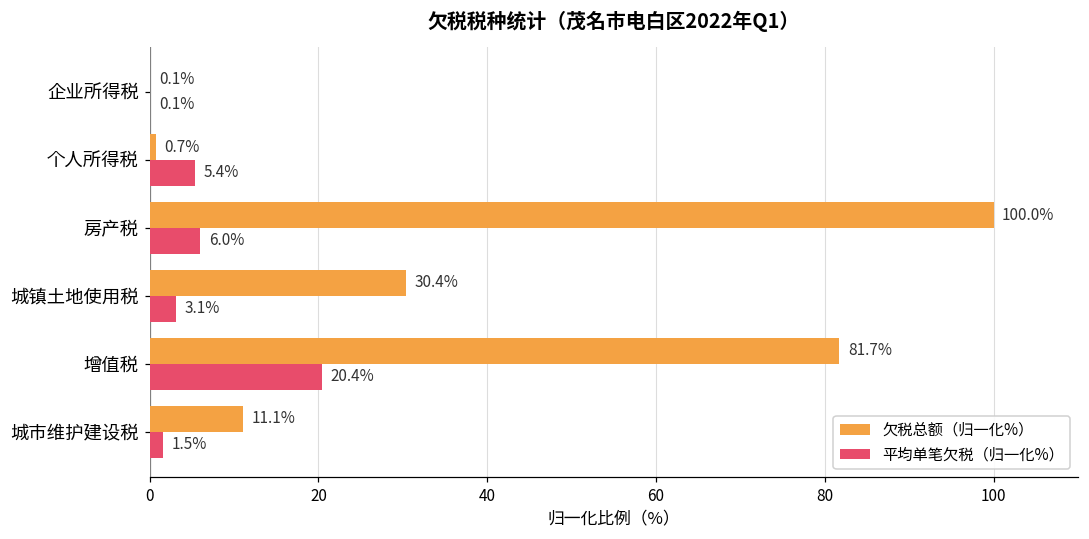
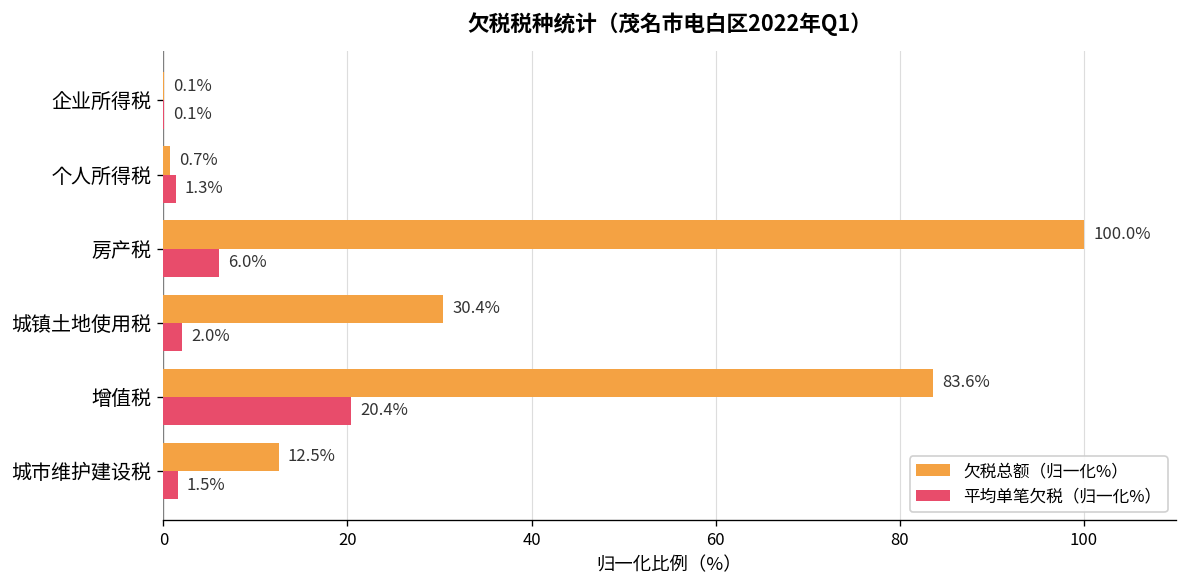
平均单笔欠税（归一化%）, 个人所得税: 5.4% -> 1.3%
平均单笔欠税（归一化%）, 城镇土地使用税: 3.1% -> 2.0%
欠税总额（归一化%）, 增值税: 81.7% -> 83.6%
欠税总额（归一化%）, 城市维护建设税: 11.1% -> 12.5%
